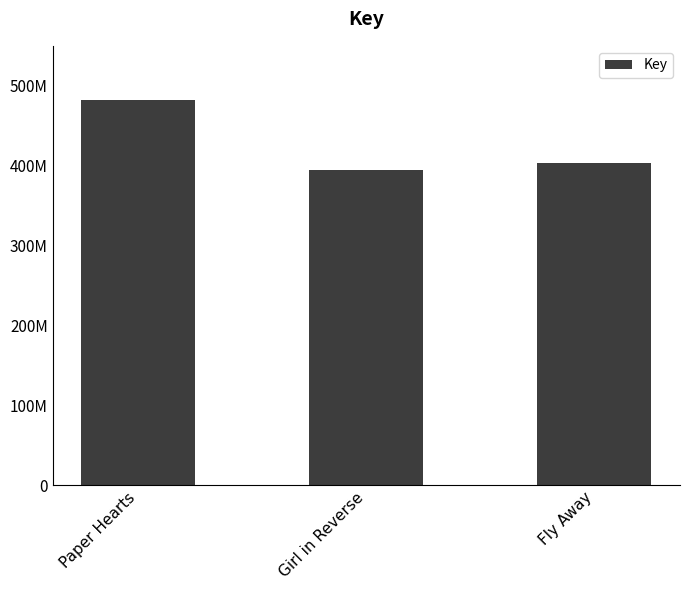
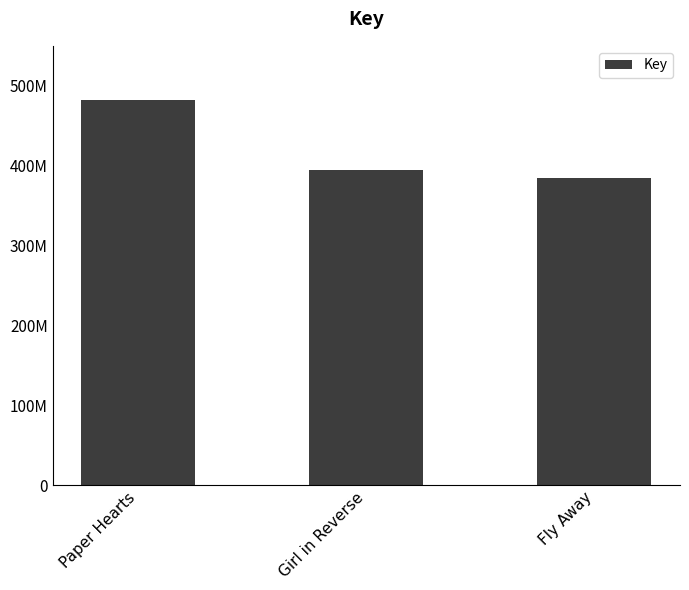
Fly Away: 400000000 -> 380000000
